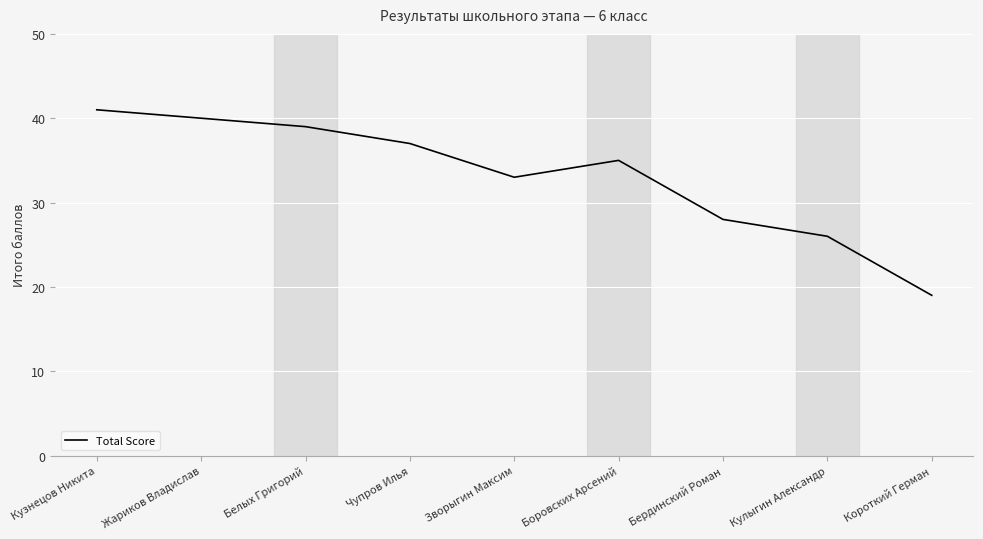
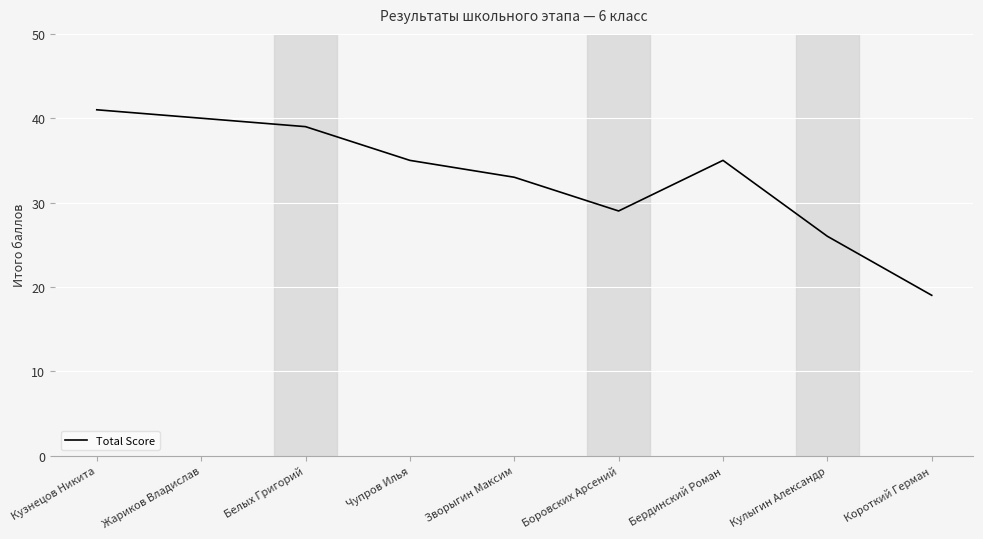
Чупров Илья: 37 -> 35
Боровских Арсений: 35 -> 29
Бердинский Роман: 28 -> 35
